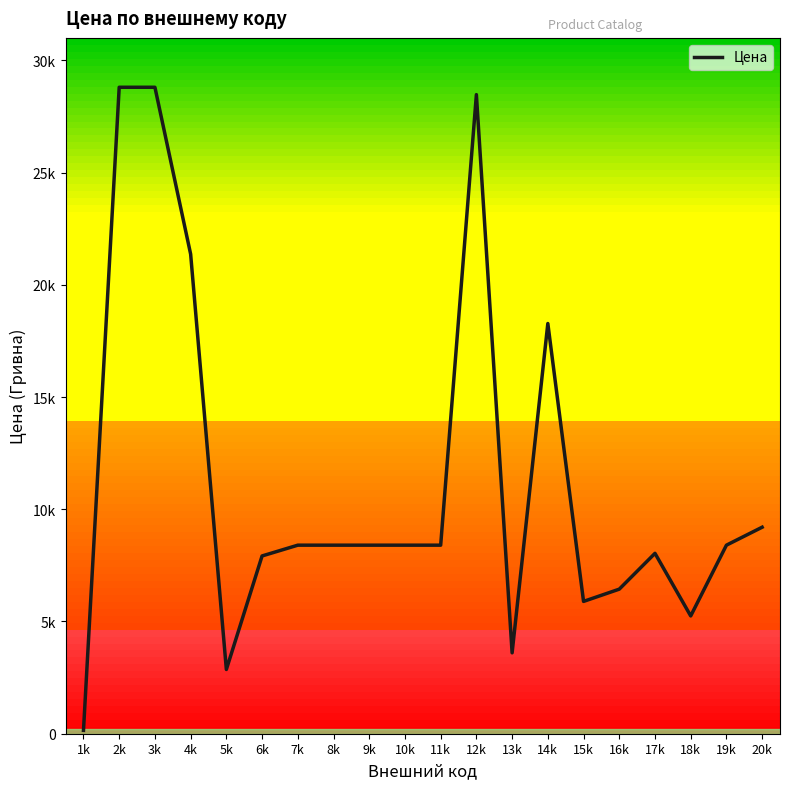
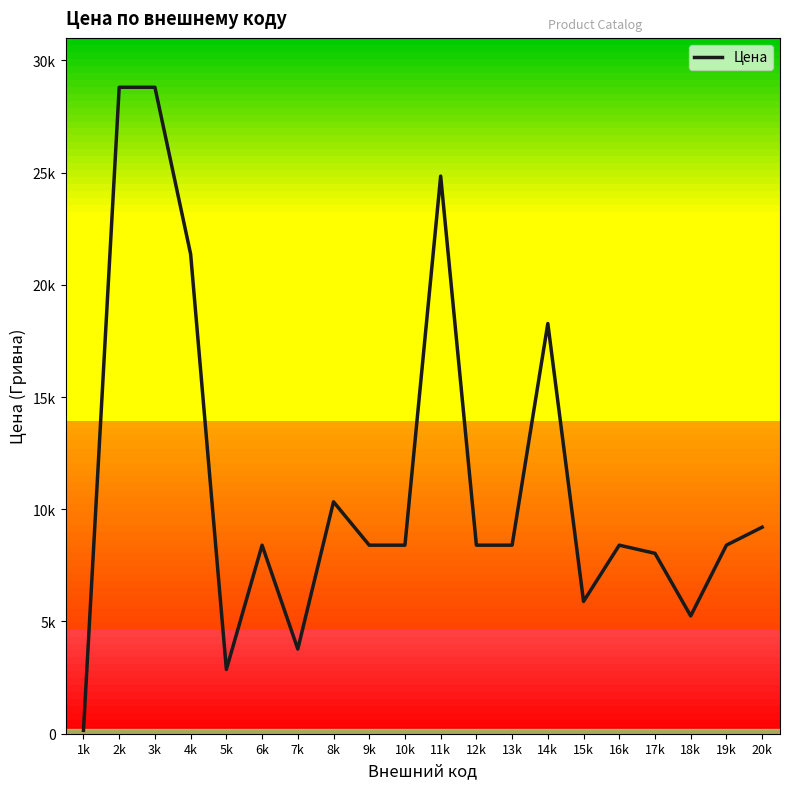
6k: 7900 -> 8400
7k: 8400 -> 3800
8k: 8400 -> 10300
11k: 8400 -> 24800
12k: 28500 -> 8400
13k: 3600 -> 8400
16k: 6400 -> 8400
